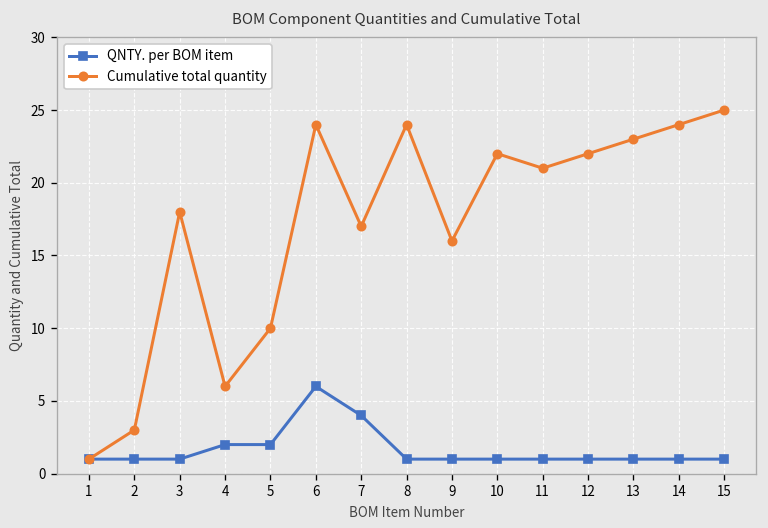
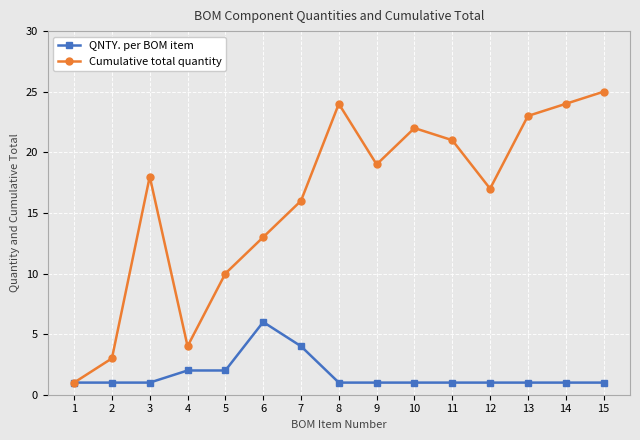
Cumulative total quantity, 4: 6 -> 4
Cumulative total quantity, 6: 24 -> 13
Cumulative total quantity, 7: 17 -> 16
Cumulative total quantity, 9: 16 -> 19
Cumulative total quantity, 12: 22 -> 17
